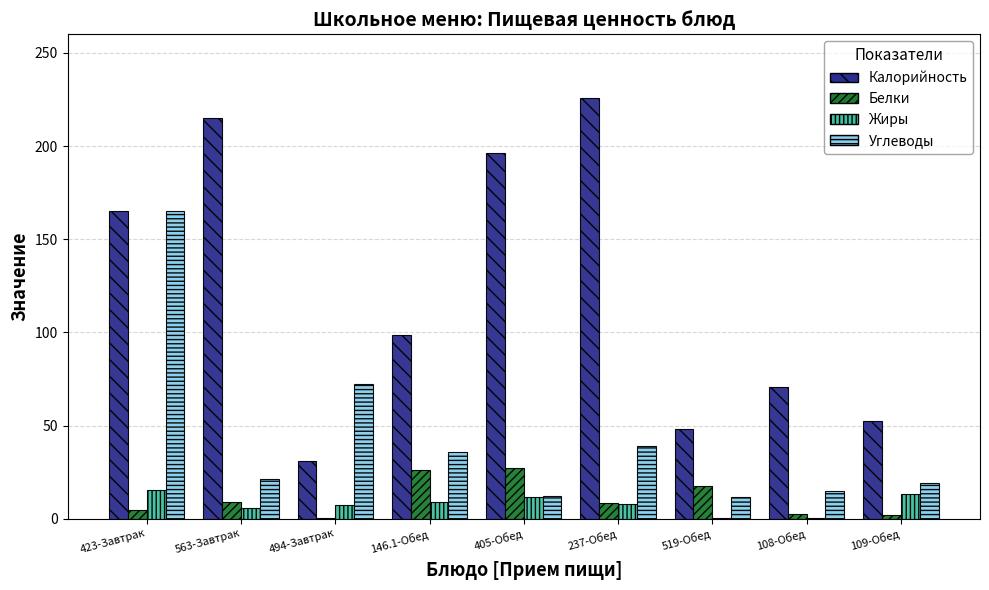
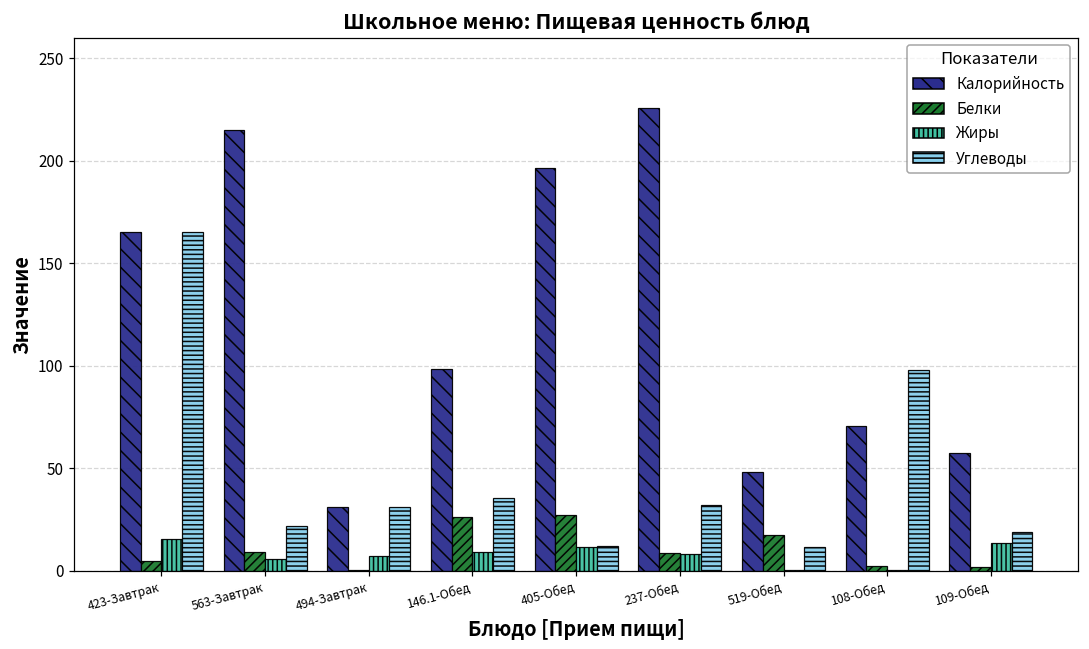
Углеводы, 494-Завтрак: 72 -> 31
Углеводы, 237-Обед: 39 -> 32
Углеводы, 108-Обед: 15 -> 98
Калорийность, 109-Обед: 52 -> 58
